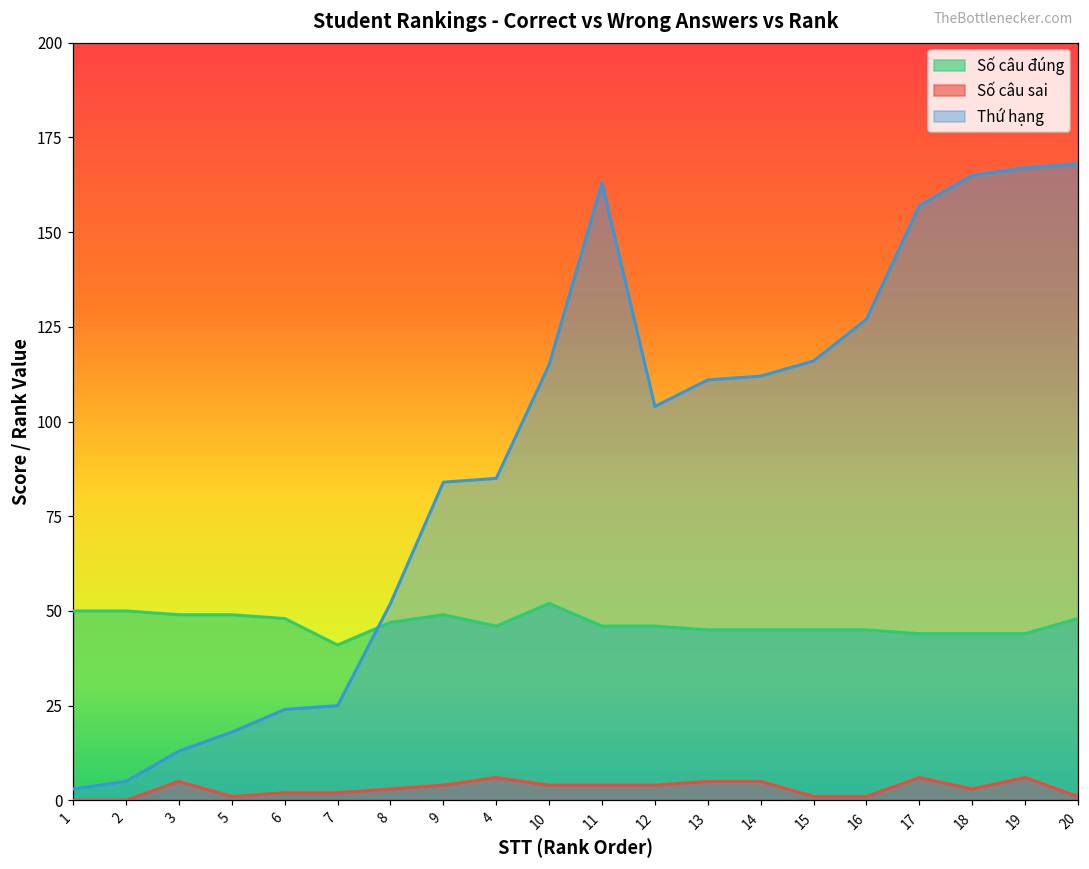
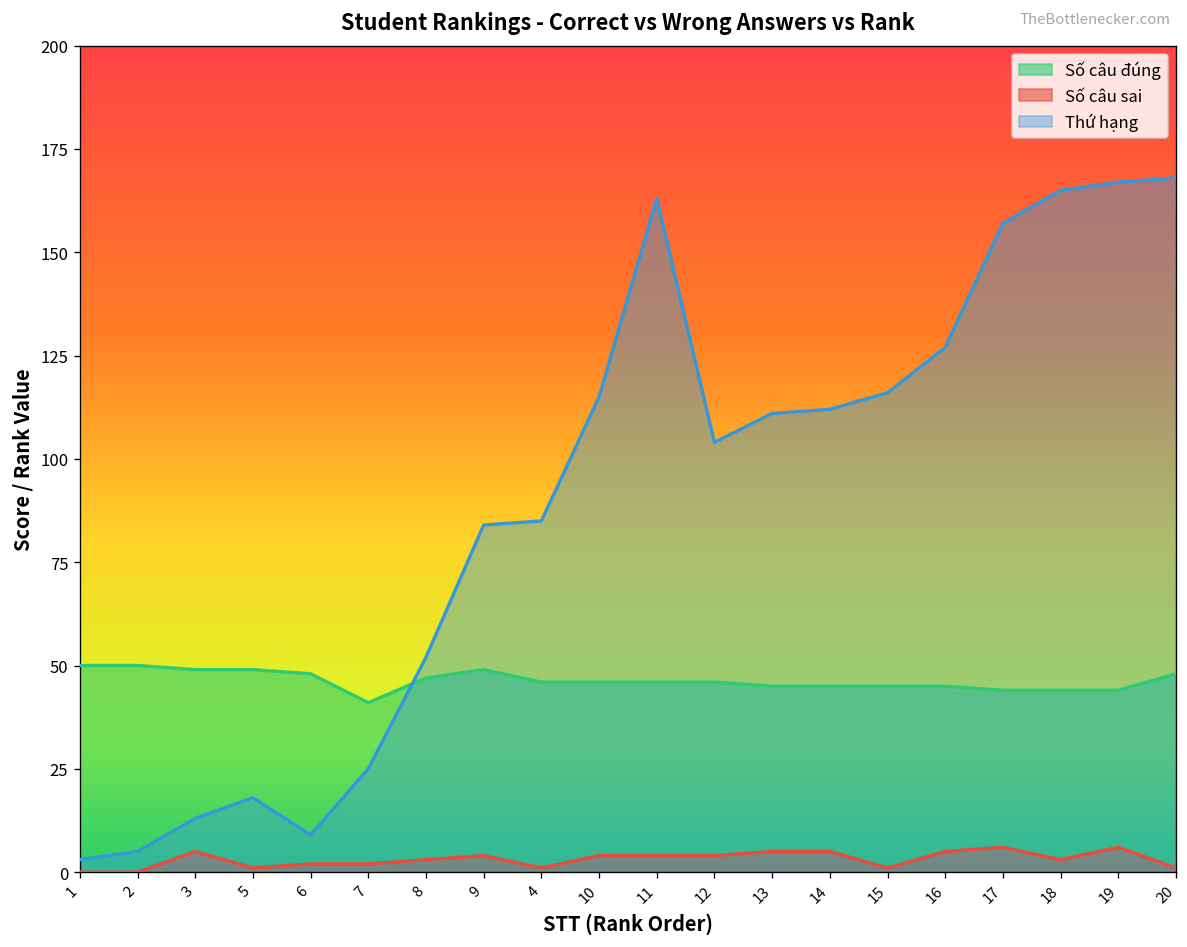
Thứ hạng, 6: 24 -> 9
Số câu sai, 4: 6 -> 1
Số câu đúng, 10: 52 -> 46
Số câu sai, 16: 1 -> 5
